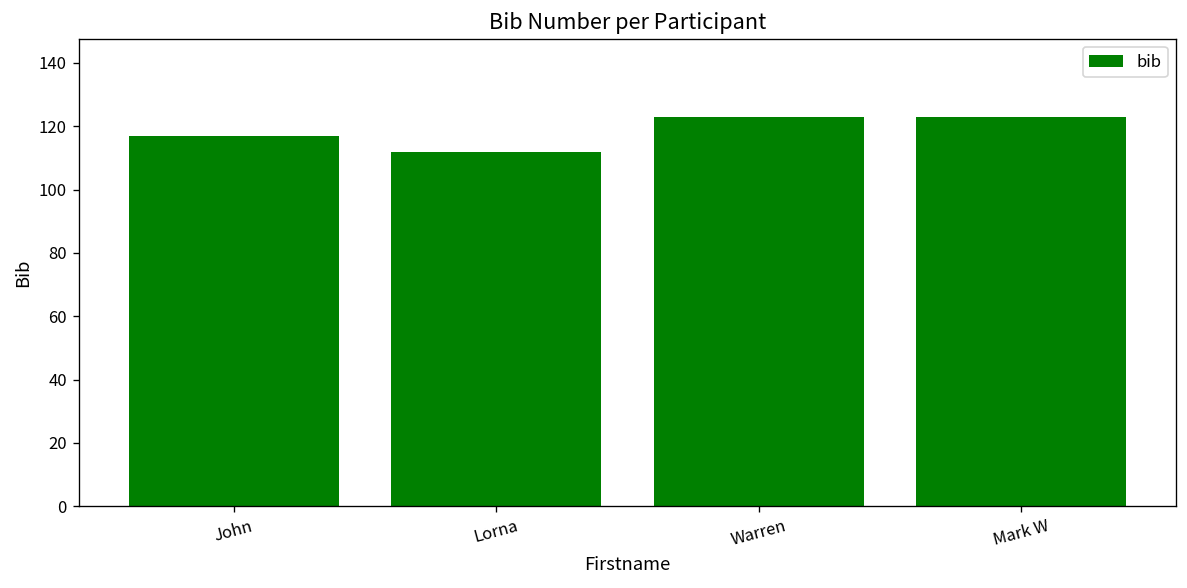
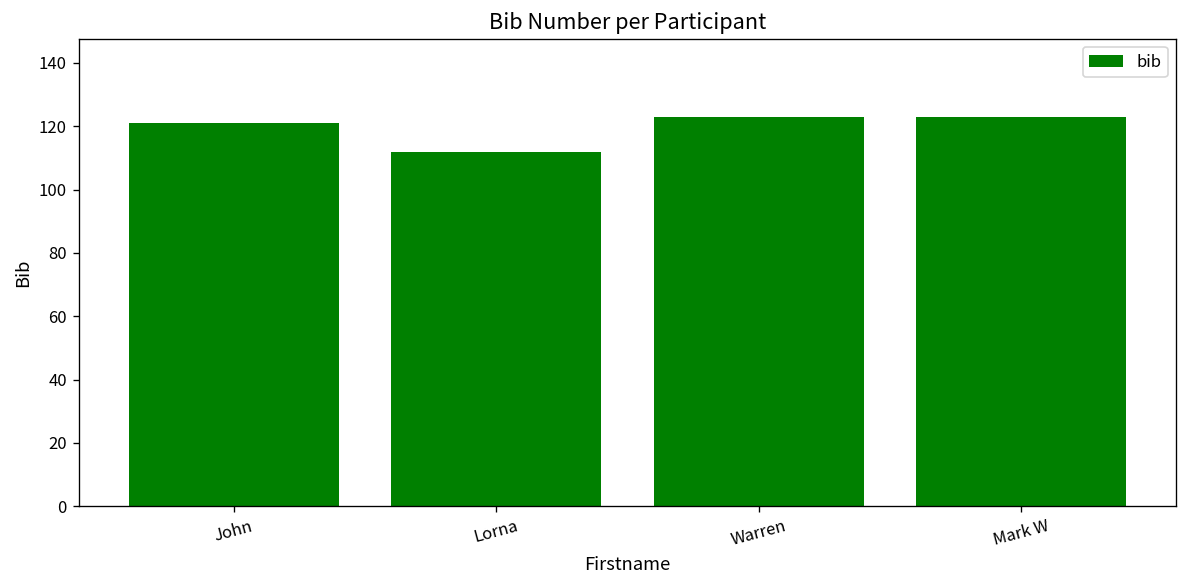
John: 117 -> 121
